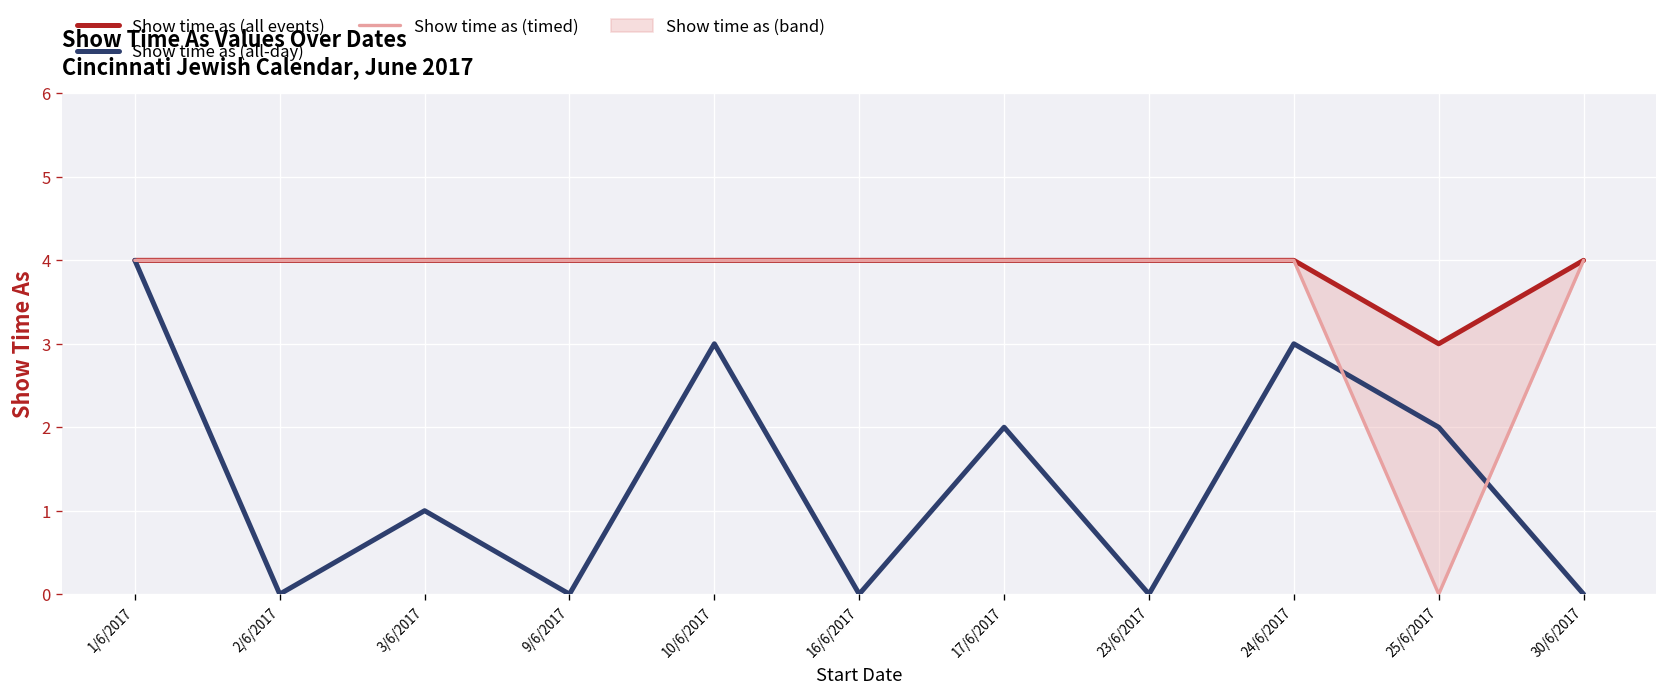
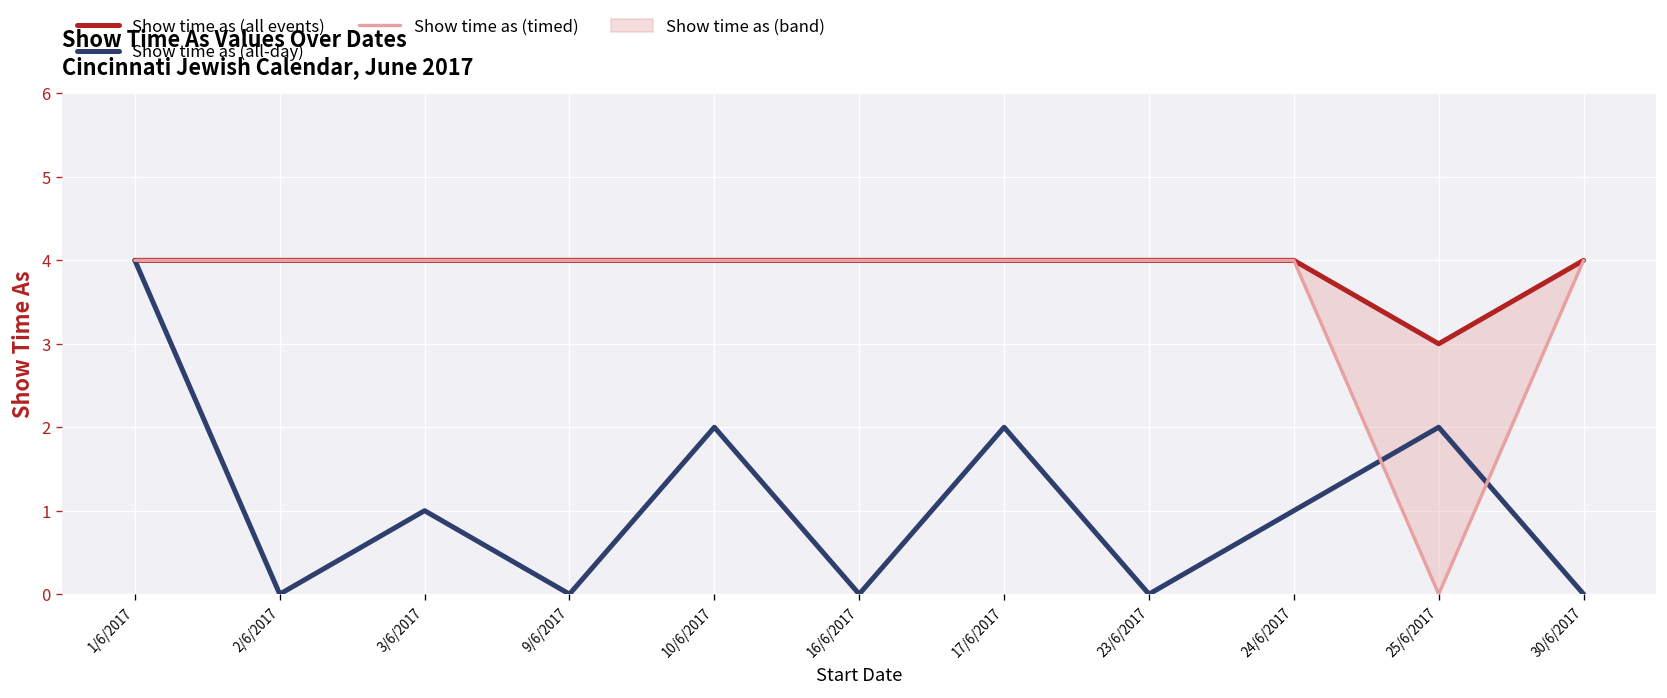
Show time as (all-day), 10/6/2017: 3 -> 2
Show time as (all-day), 24/6/2017: 3 -> 1
